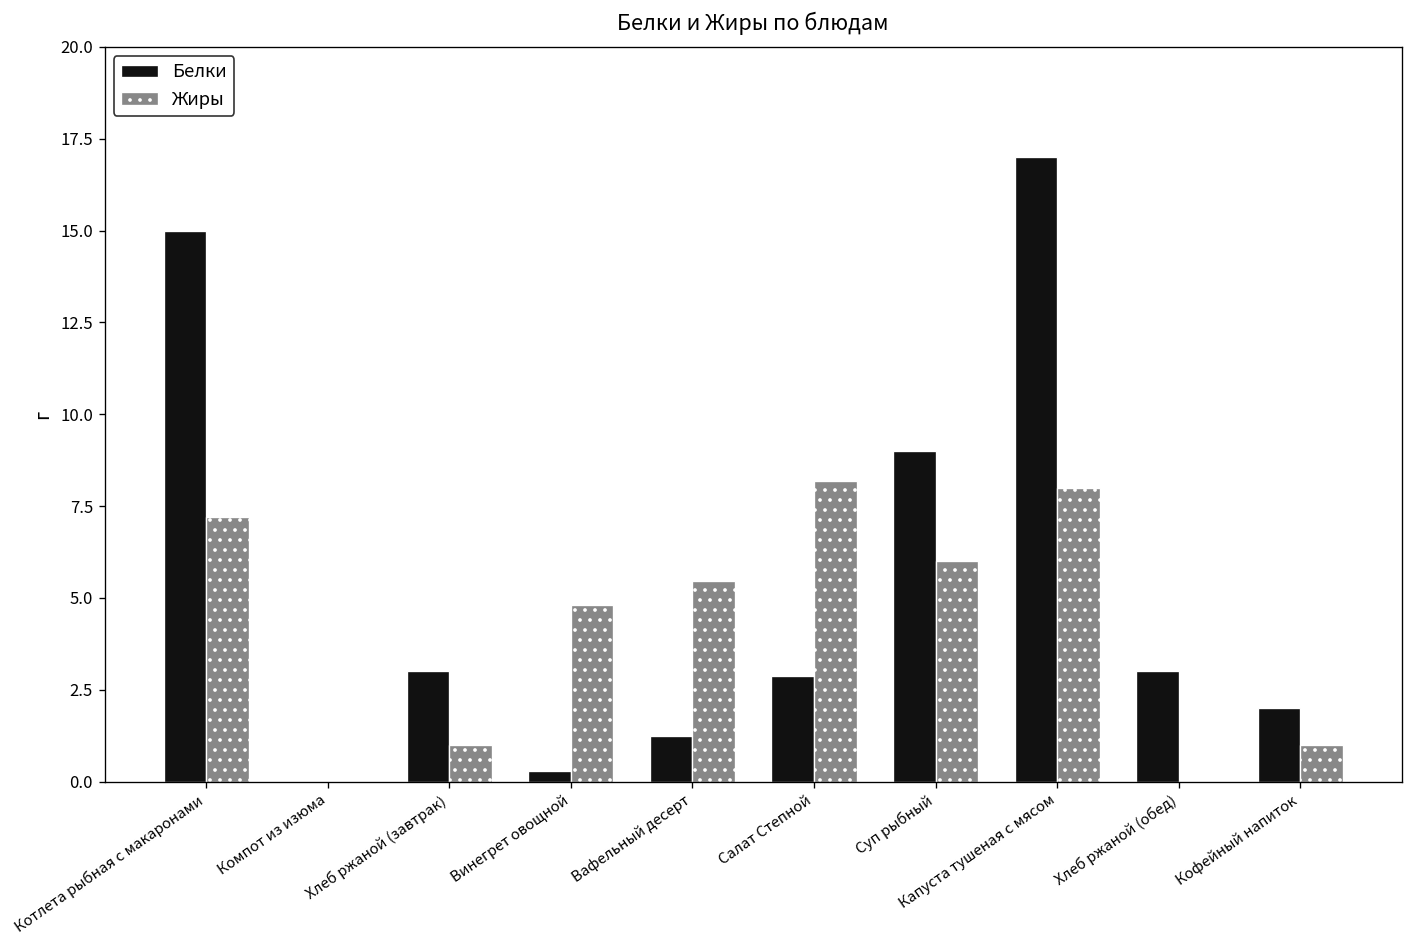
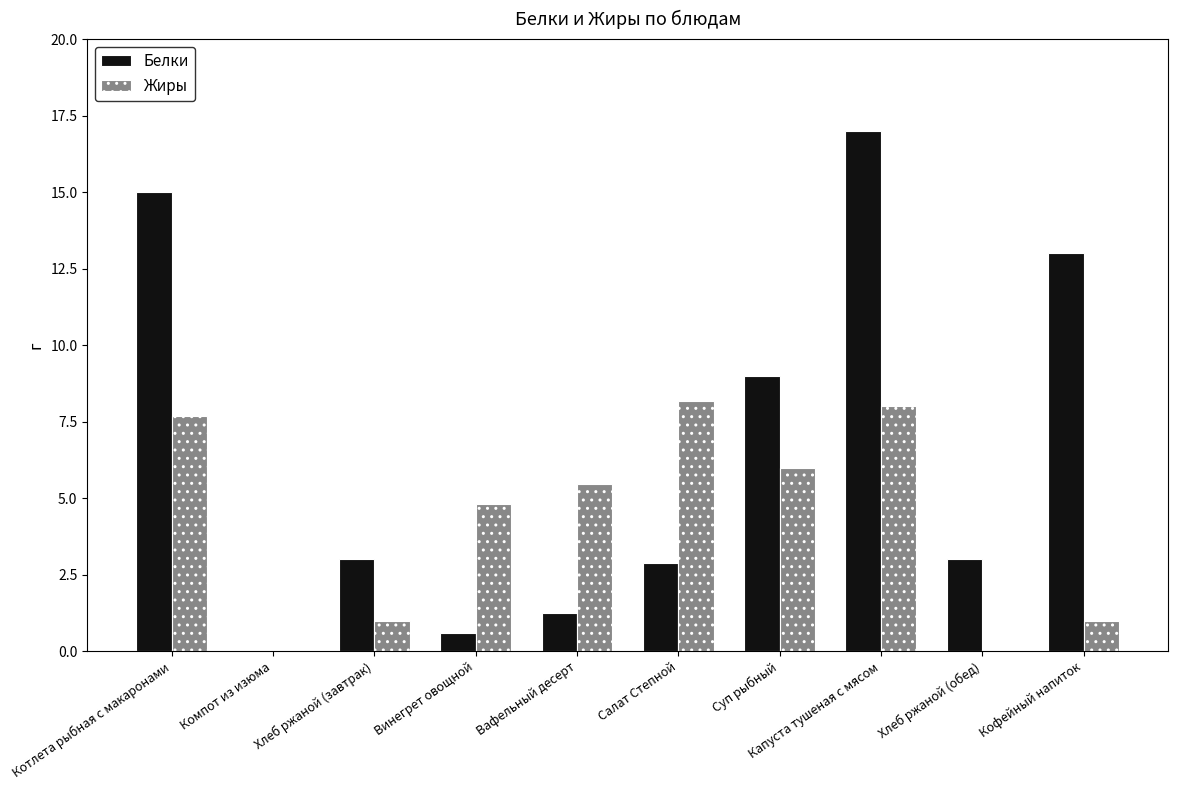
Жиры, Котлета рыбная с макаронами: 7.2 -> 7.7
Белки, Винегрет овощной: 0.3 -> 0.6
Белки, Кофейный напиток: 2 -> 13
